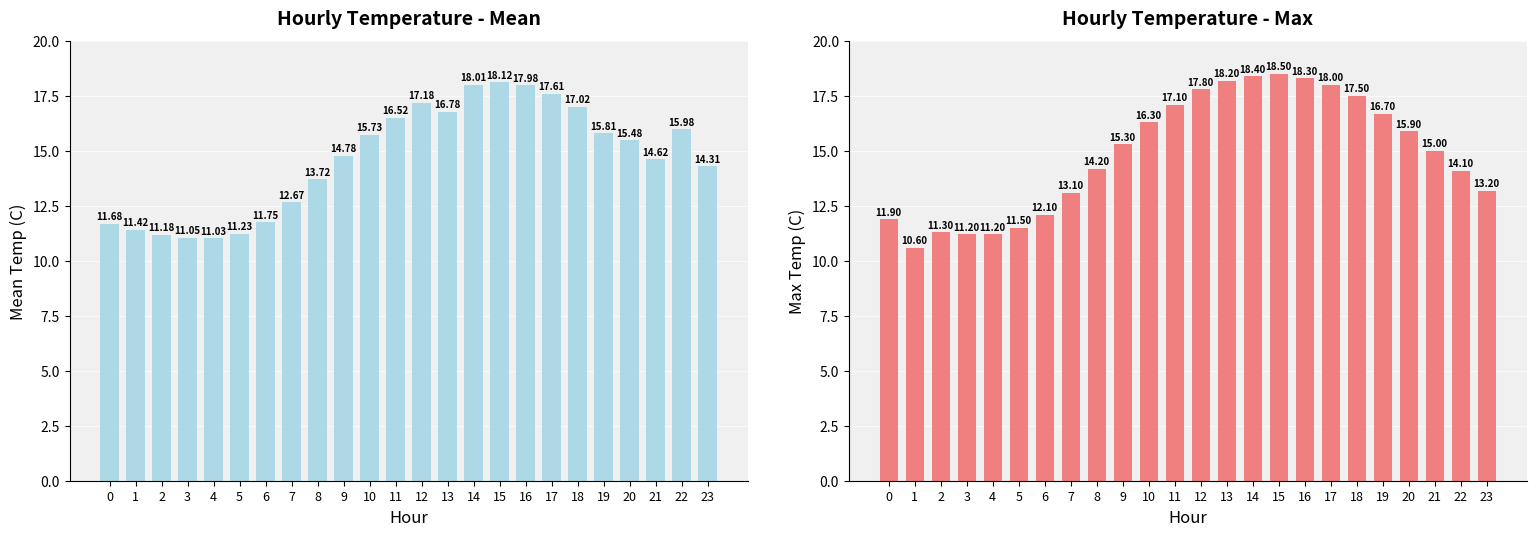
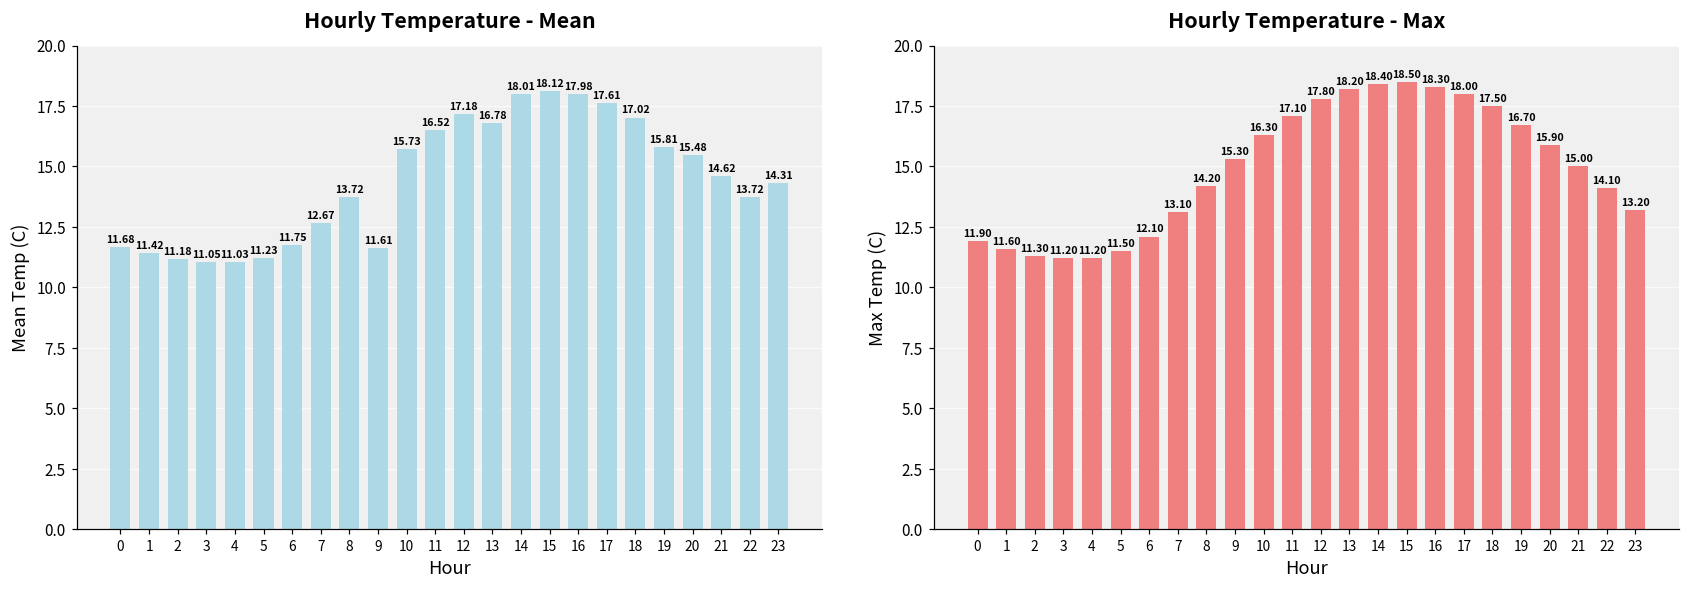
Hourly Temperature - Mean, 9: 14.78 -> 11.61
Hourly Temperature - Mean, 22: 15.98 -> 13.72
Hourly Temperature - Max, 1: 10.60 -> 11.60
